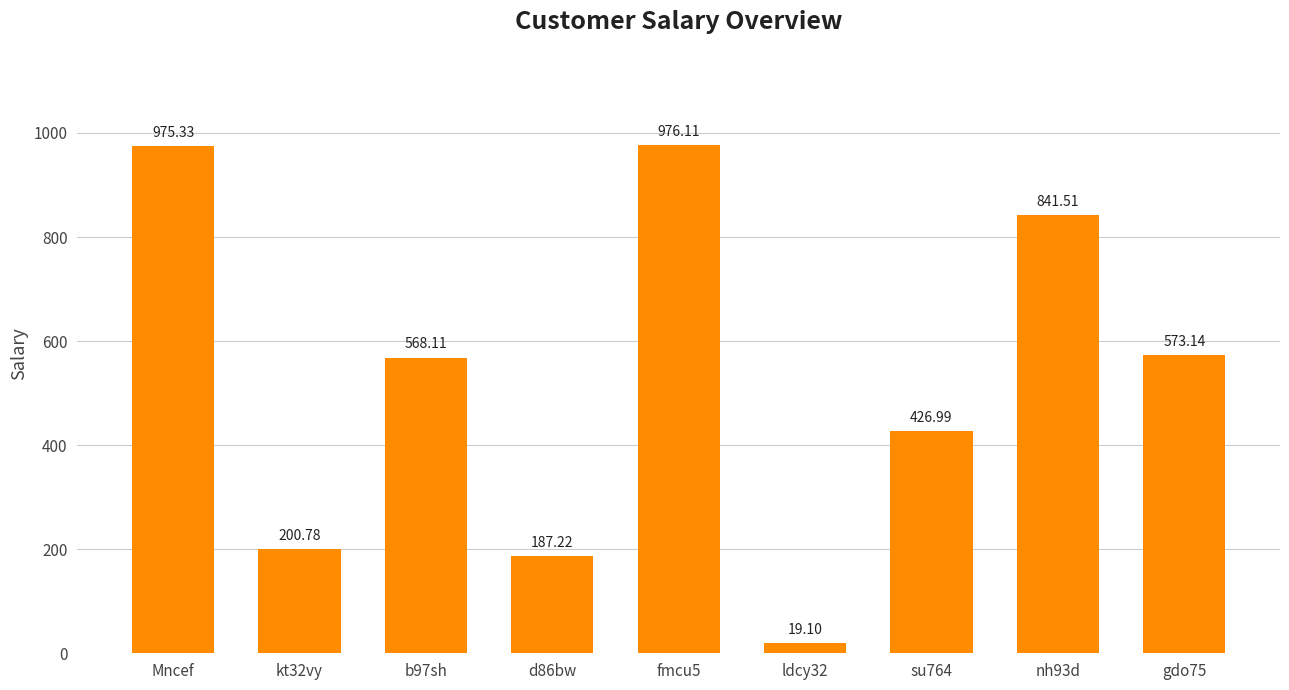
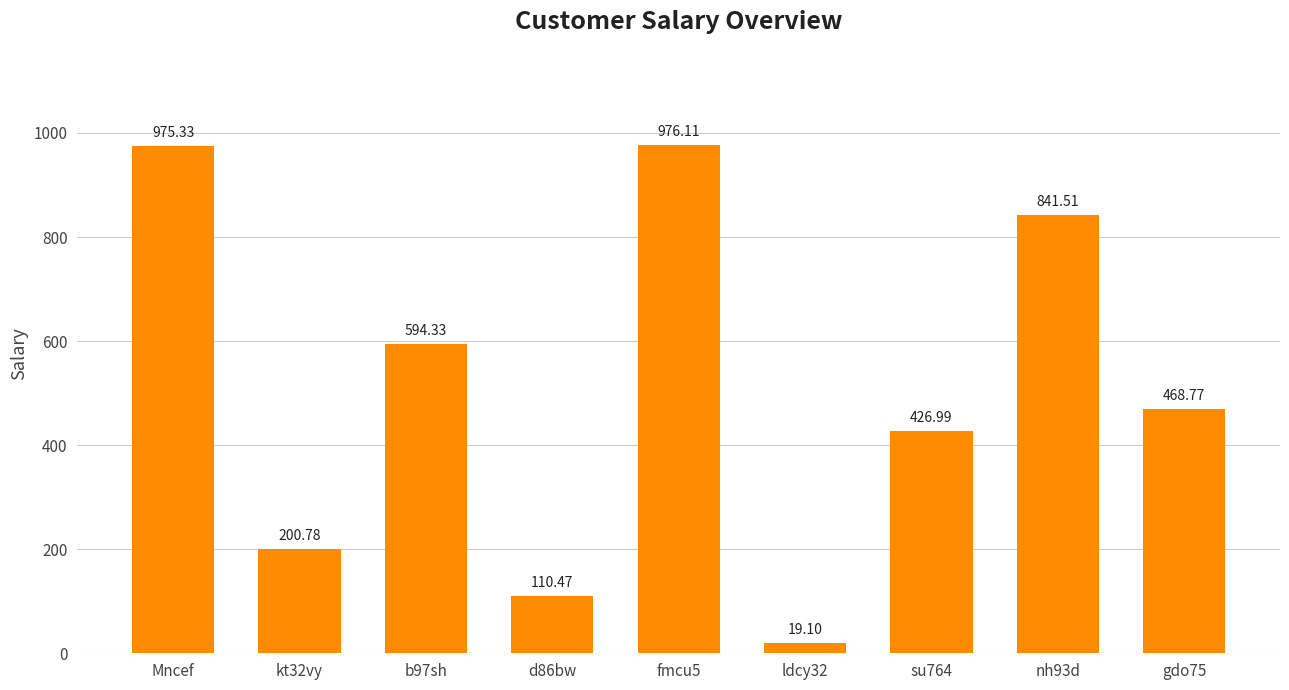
b97sh: 568.11 -> 594.33
d86bw: 187.22 -> 110.47
gdo75: 573.14 -> 468.77
